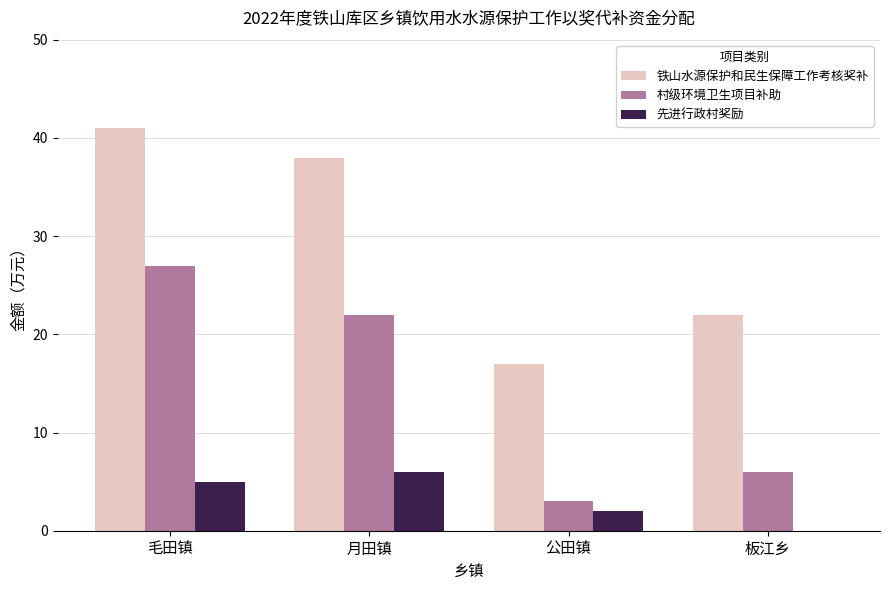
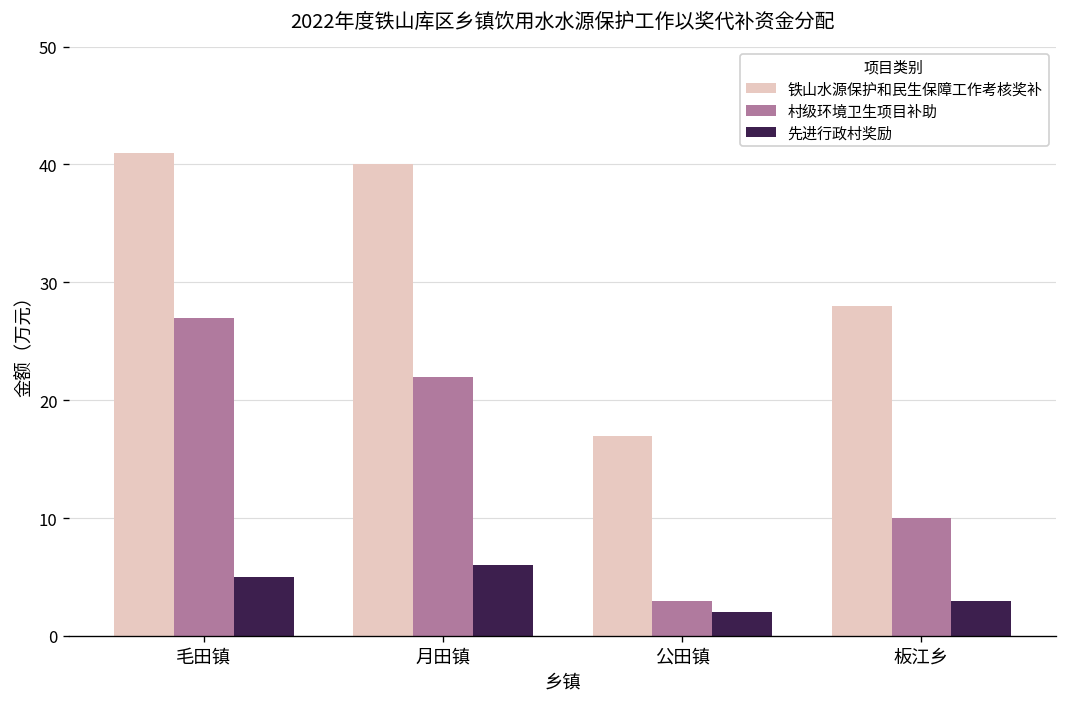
铁山水源保护和民生保障工作考核奖补, 月田镇: 38 -> 40
铁山水源保护和民生保障工作考核奖补, 板江乡: 22 -> 28
村级环境卫生项目补助, 板江乡: 6 -> 10
先进行政村奖励, 板江乡: 0 -> 3
